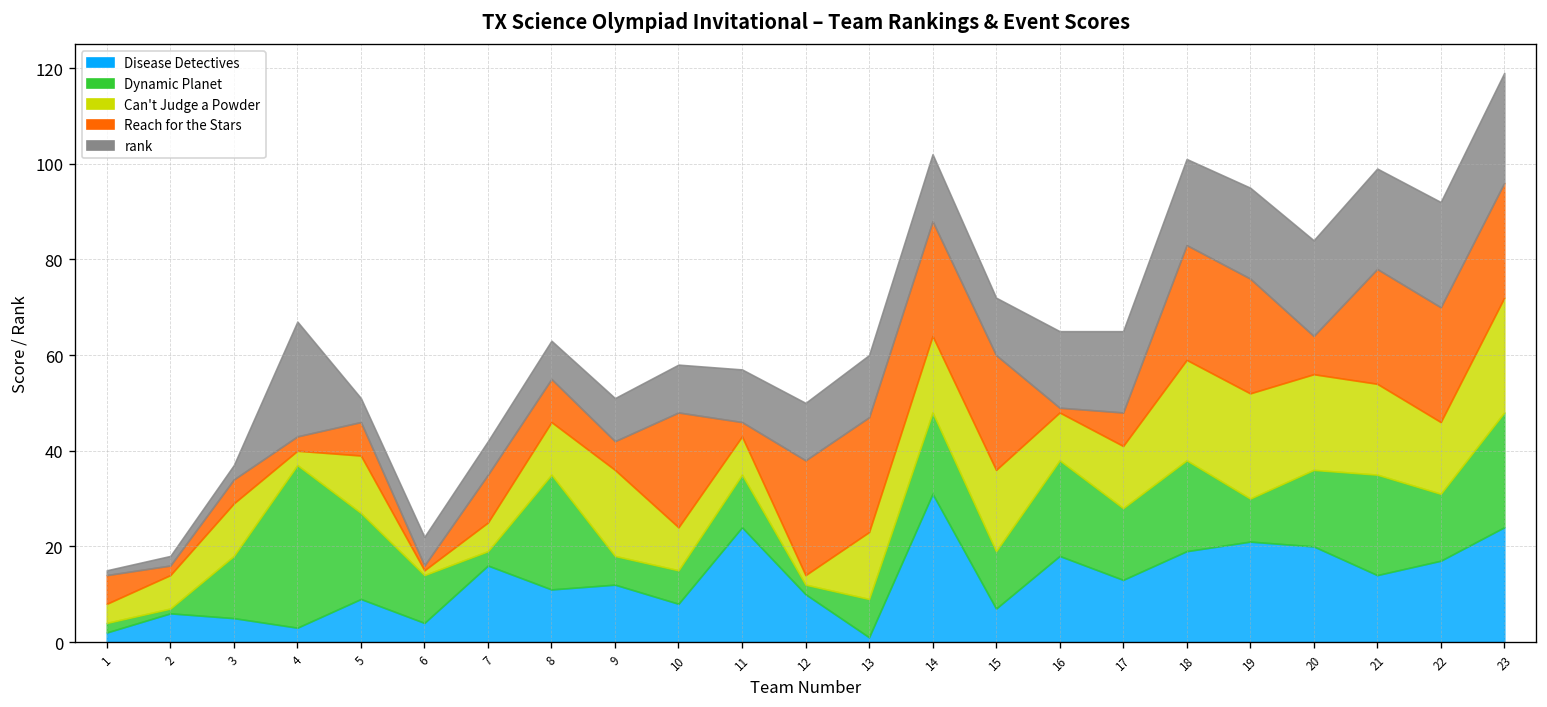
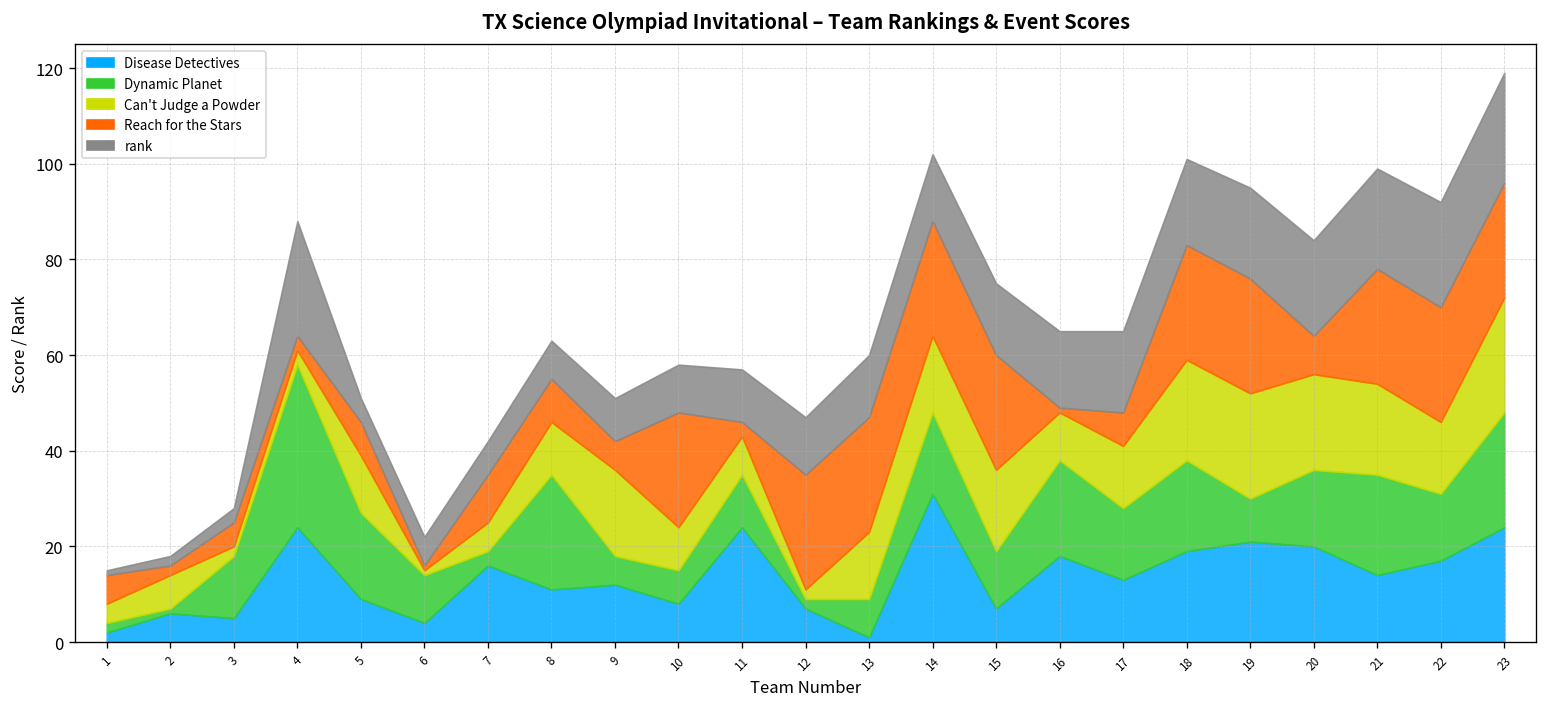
Can't Judge a Powder, 3: 11 -> 2
Disease Detectives, 4: 3 -> 24
Disease Detectives, 12: 10 -> 7
rank, 15: 12 -> 15
